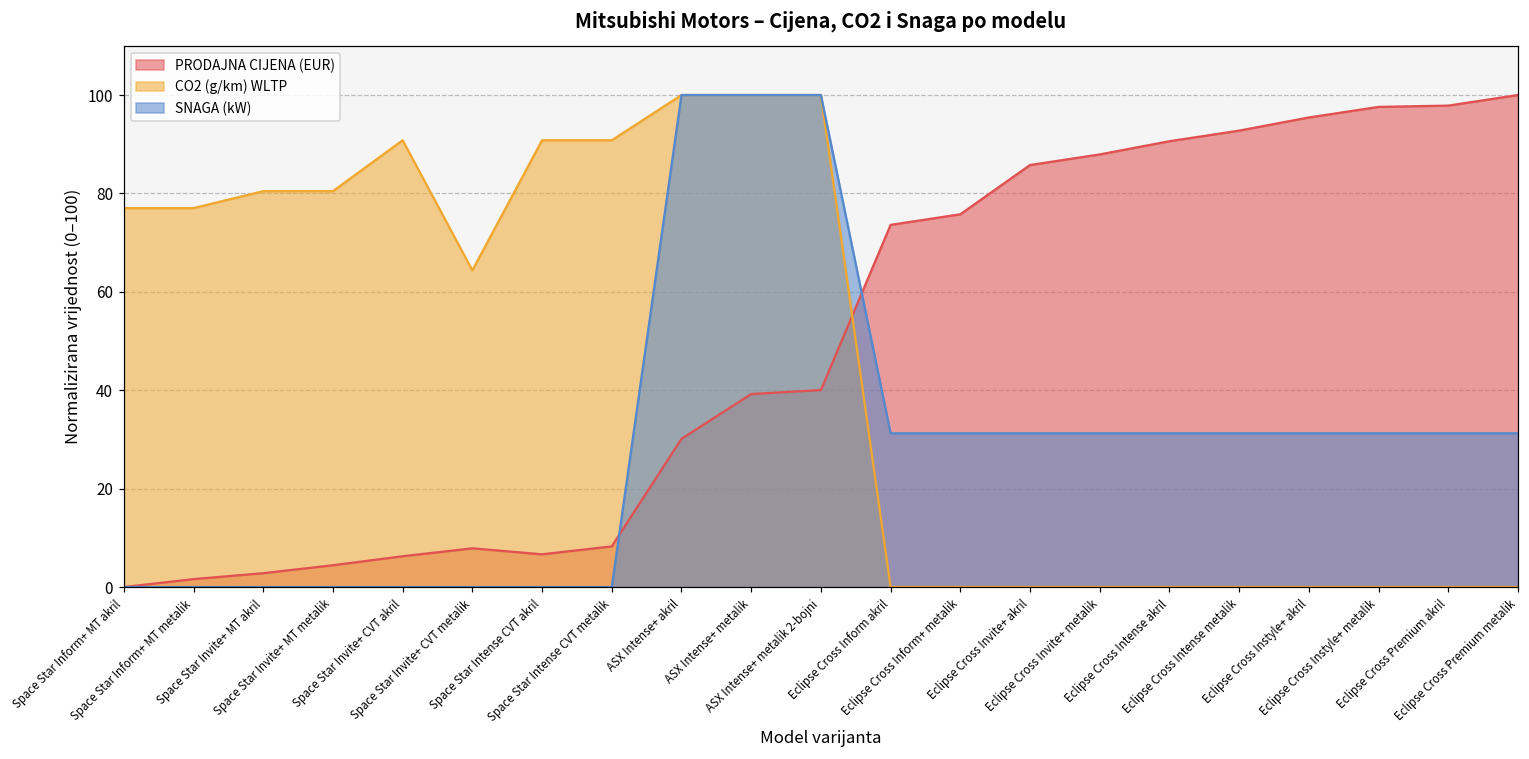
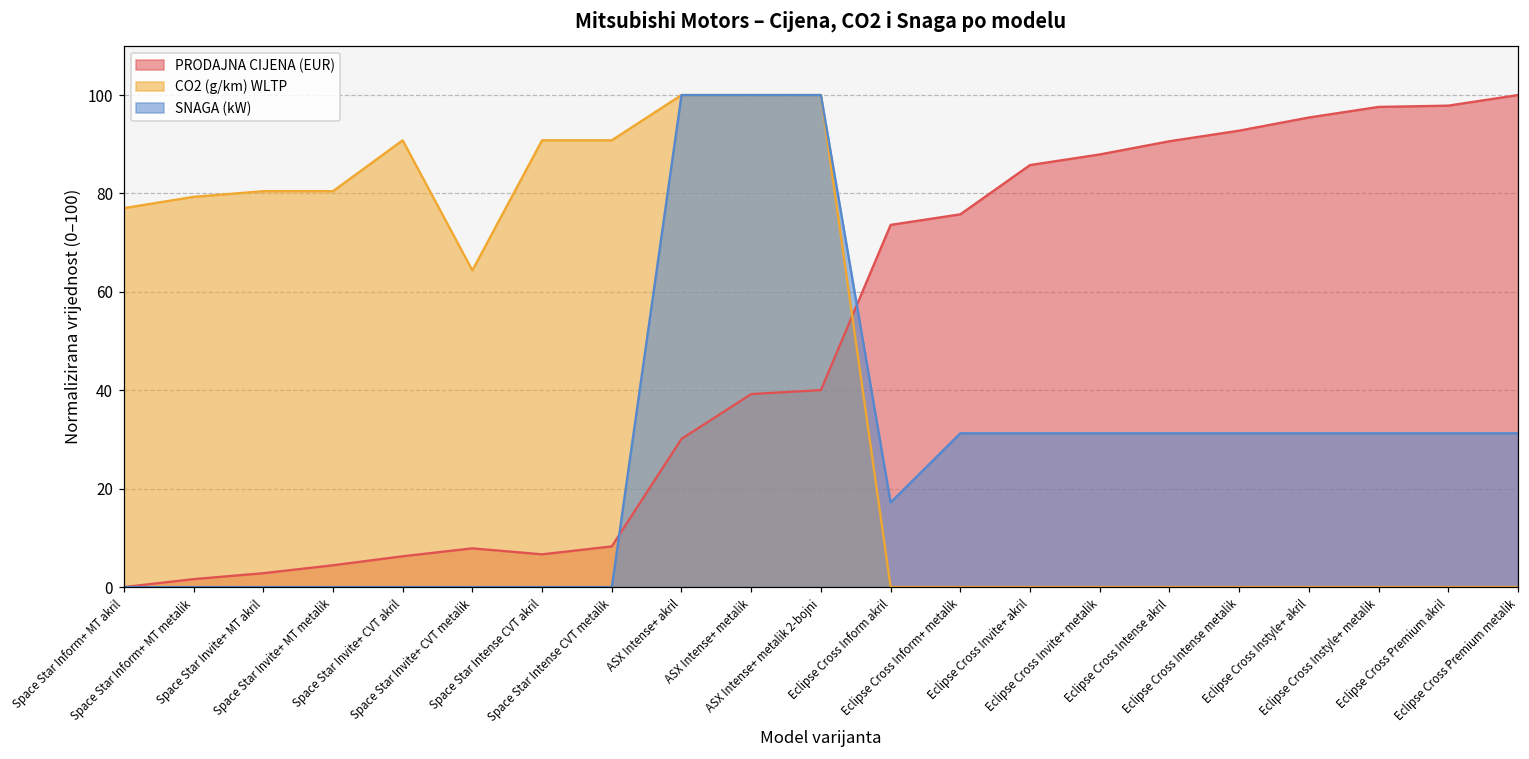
CO2 (g/km) WLTP, Space Star Inform+ MT metalik: 77 -> 79
SNAGA (kW), Eclipse Cross Inform akril: 31 -> 17
